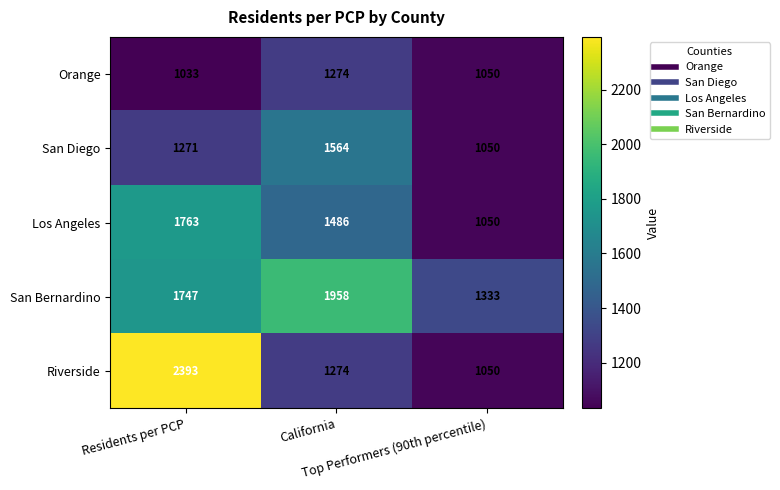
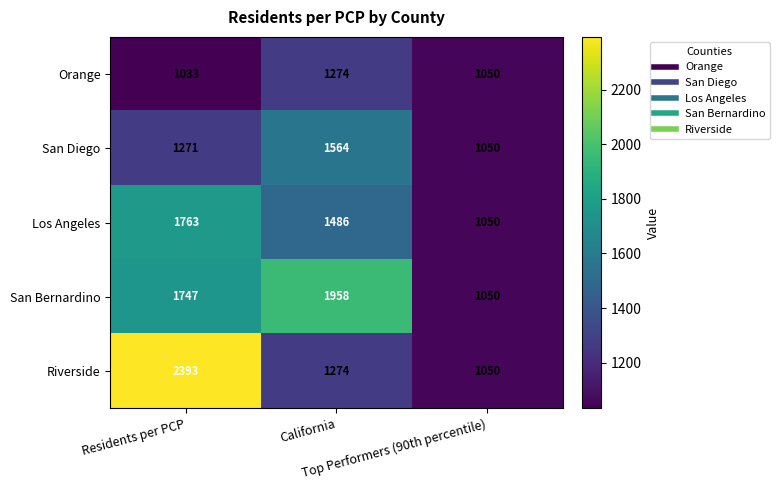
San Bernardino, Top Performers (90th percentile): 1333 -> 1050
